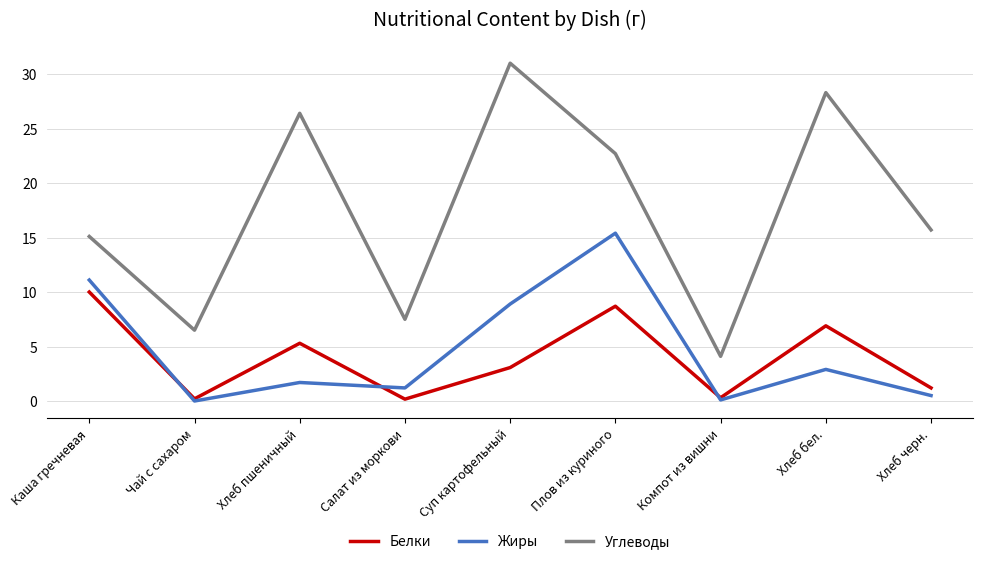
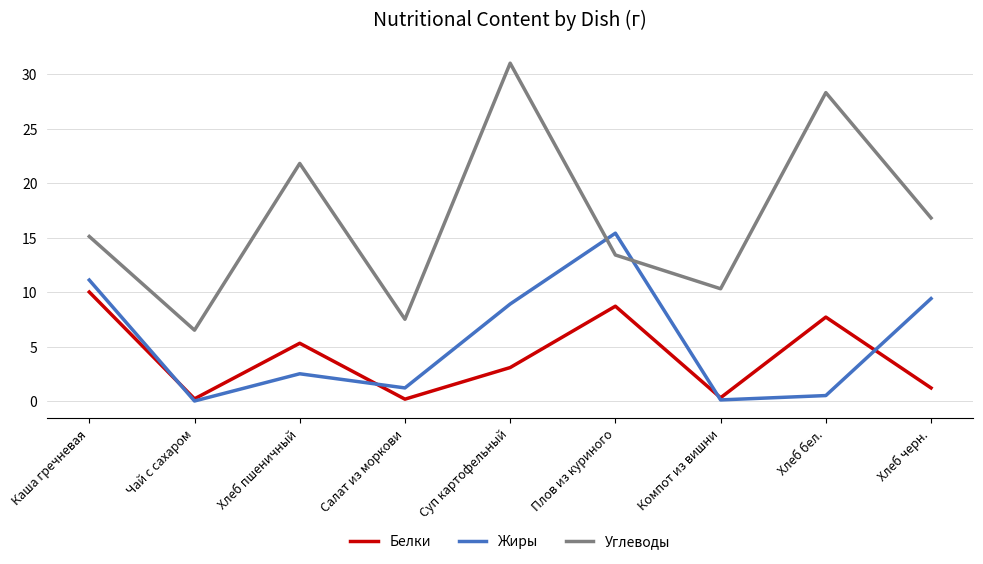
Жиры, Хлеб пшеничный: 1.7 -> 2.5
Углеводы, Хлеб пшеничный: 26.4 -> 21.8
Углеводы, Плов из куриного: 22.7 -> 13.4
Углеводы, Компот из вишни: 4.1 -> 10.3
Белки, Хлеб бел.: 6.9 -> 7.7
Жиры, Хлеб бел.: 2.9 -> 0.5
Жиры, Хлеб черн.: 0.5 -> 9.4
Углеводы, Хлеб черн.: 15.7 -> 16.8
